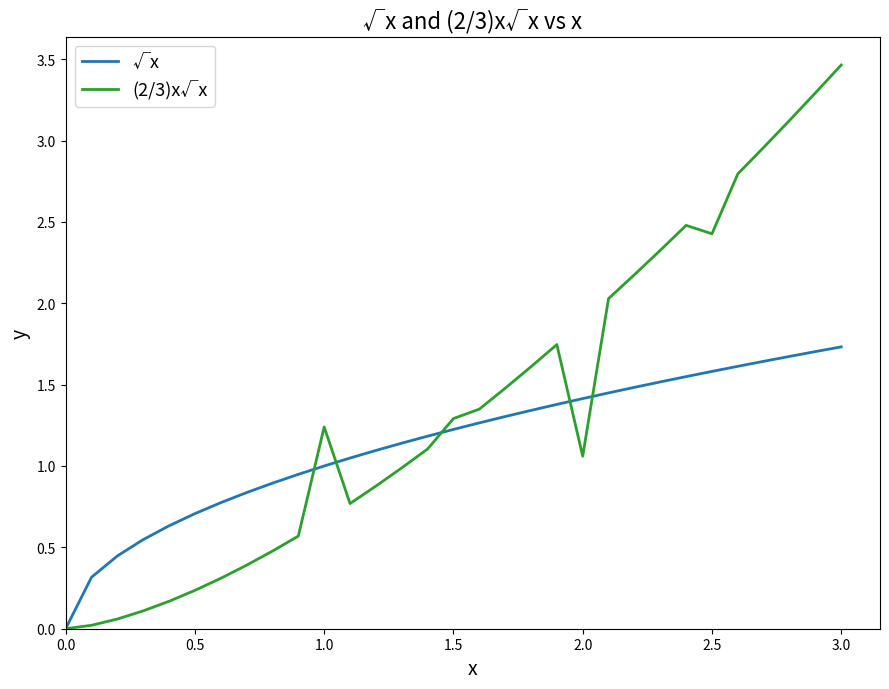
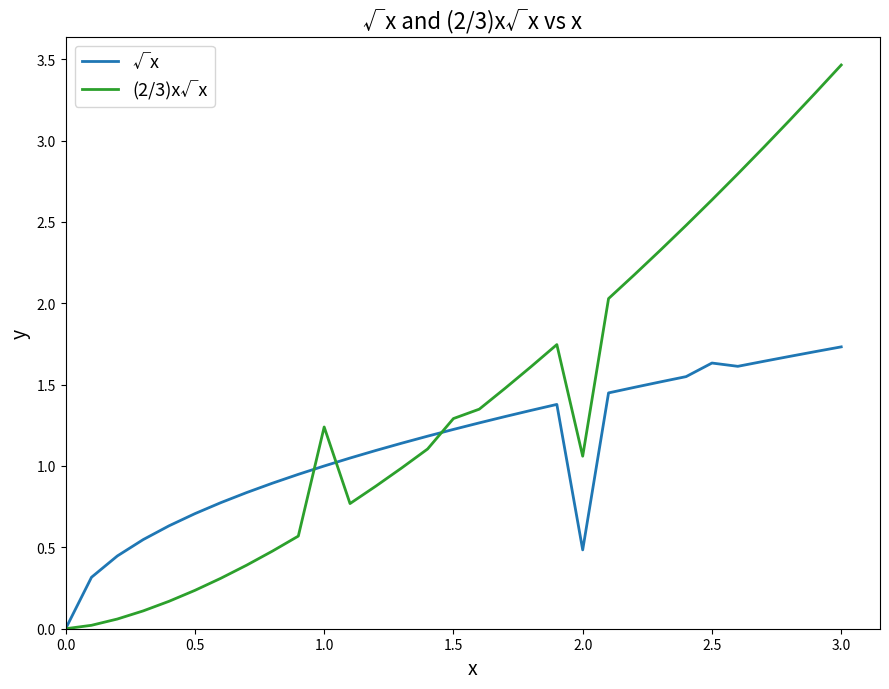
√x, 2.0: 1.41 -> 0.48
√x, 2.5: 1.58 -> 1.63
(2/3)x√x, 2.5: 2.43 -> 2.64
